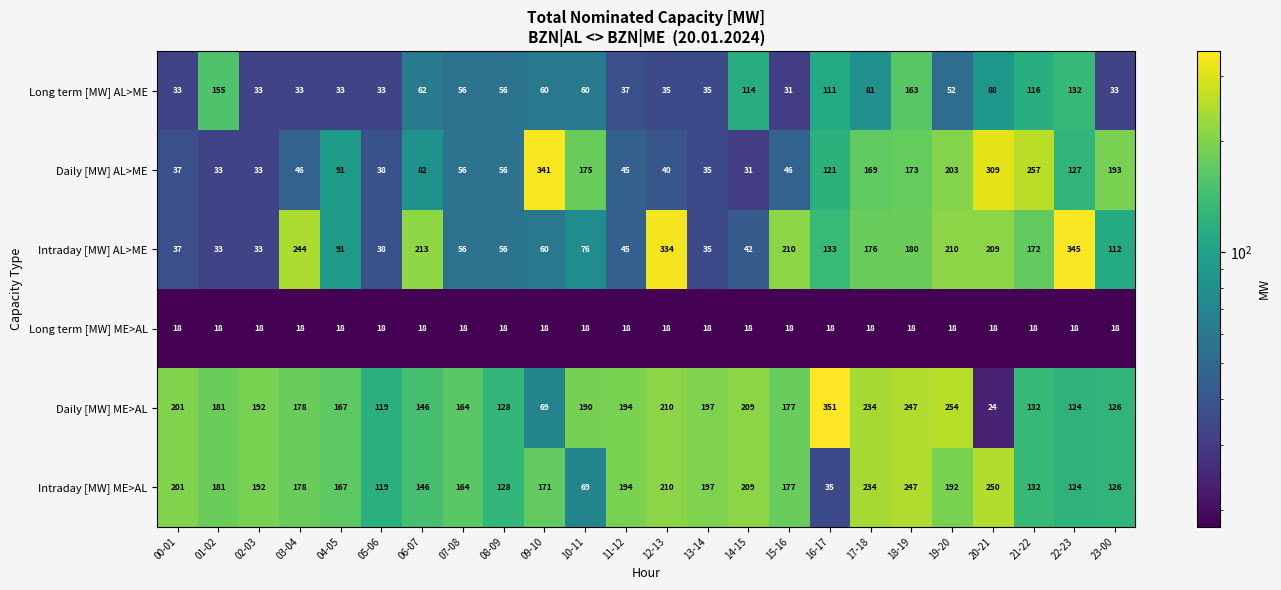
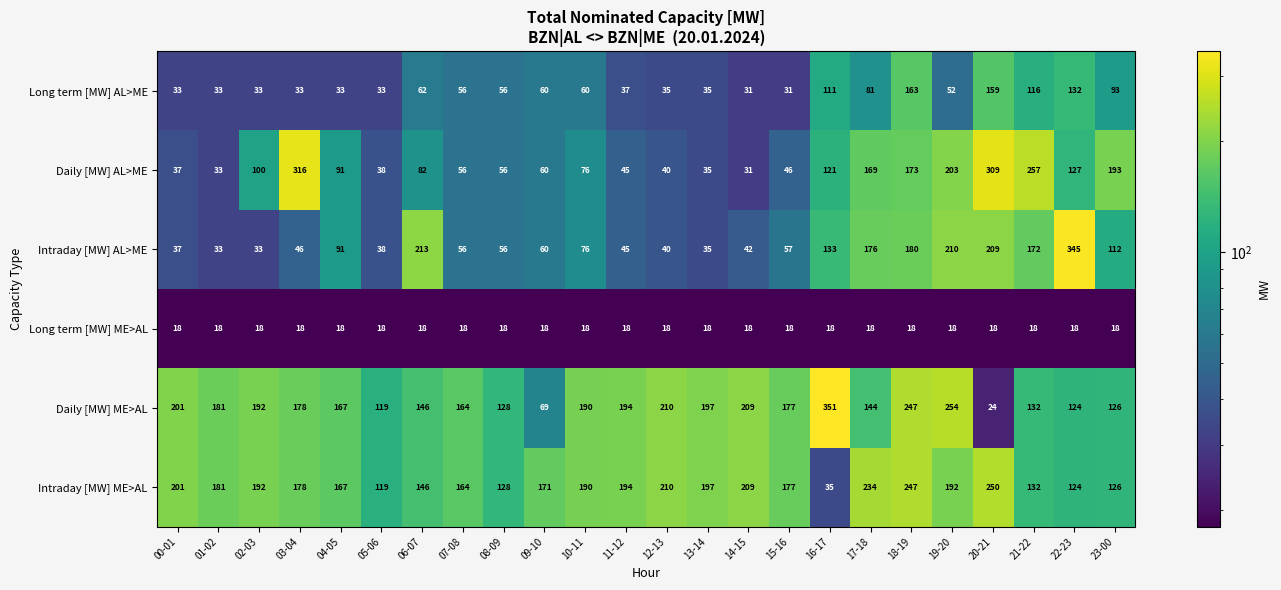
Long term [MW] AL>ME, 01-02: 155 -> 33
Long term [MW] AL>ME, 14-15: 114 -> 31
Long term [MW] AL>ME, 20-21: 88 -> 159
Long term [MW] AL>ME, 23-00: 33 -> 93
Daily [MW] AL>ME, 02-03: 33 -> 100
Daily [MW] AL>ME, 03-04: 46 -> 316
Daily [MW] AL>ME, 09-10: 341 -> 60
Daily [MW] AL>ME, 10-11: 175 -> 76
Intraday [MW] AL>ME, 03-04: 244 -> 46
Intraday [MW] AL>ME, 12-13: 334 -> 40
Intraday [MW] AL>ME, 15-16: 210 -> 57
Daily [MW] ME>AL, 17-18: 234 -> 144
Intraday [MW] ME>AL, 10-11: 69 -> 190
